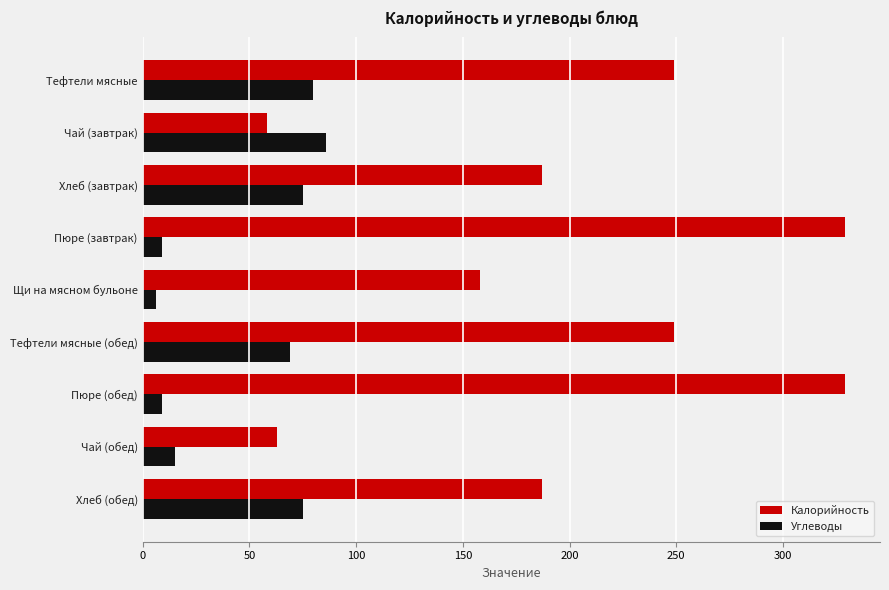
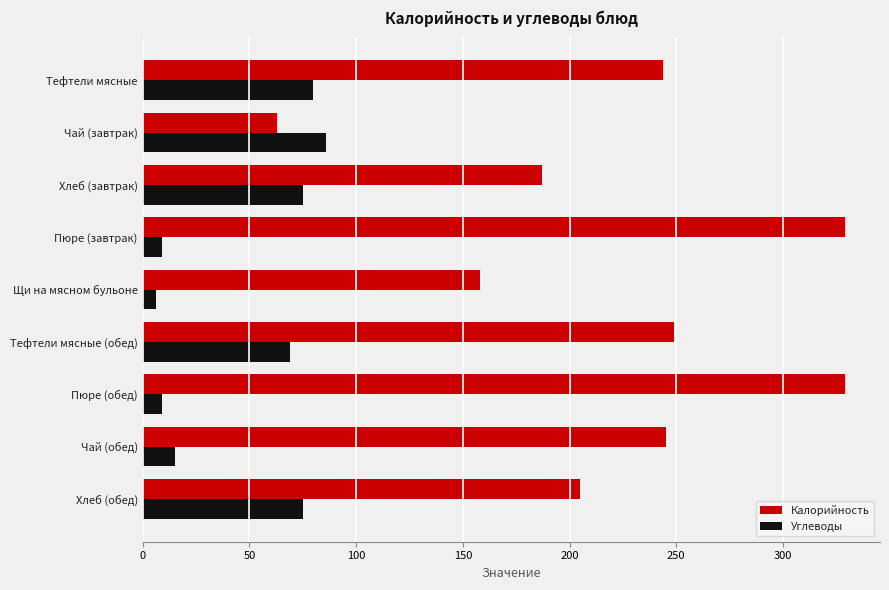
Калорийность, Тефтели мясные: 249 -> 244
Калорийность, Чай (завтрак): 58 -> 63
Калорийность, Чай (обед): 63 -> 245
Калорийность, Хлеб (обед): 187 -> 205
